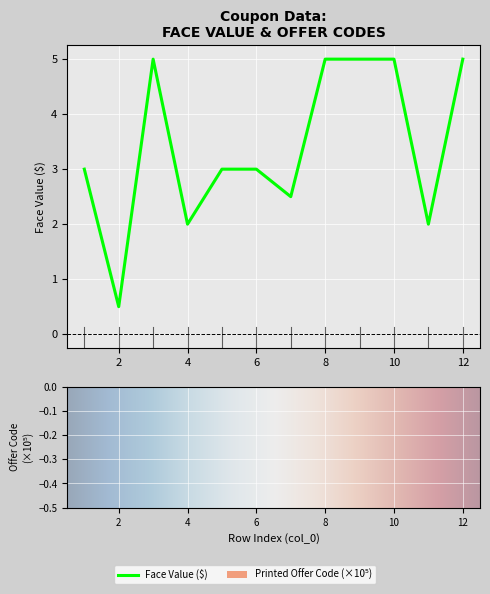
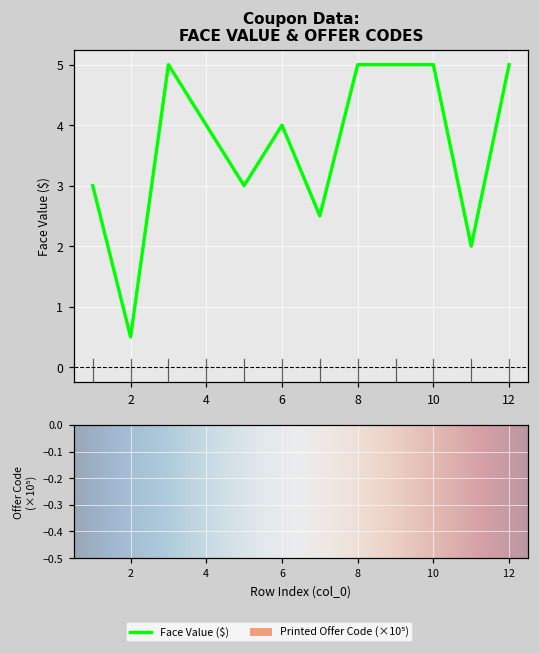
Coupon Data: FACE VALUE & OFFER CODES, 4: 2 -> 4
Coupon Data: FACE VALUE & OFFER CODES, 6: 3 -> 4
